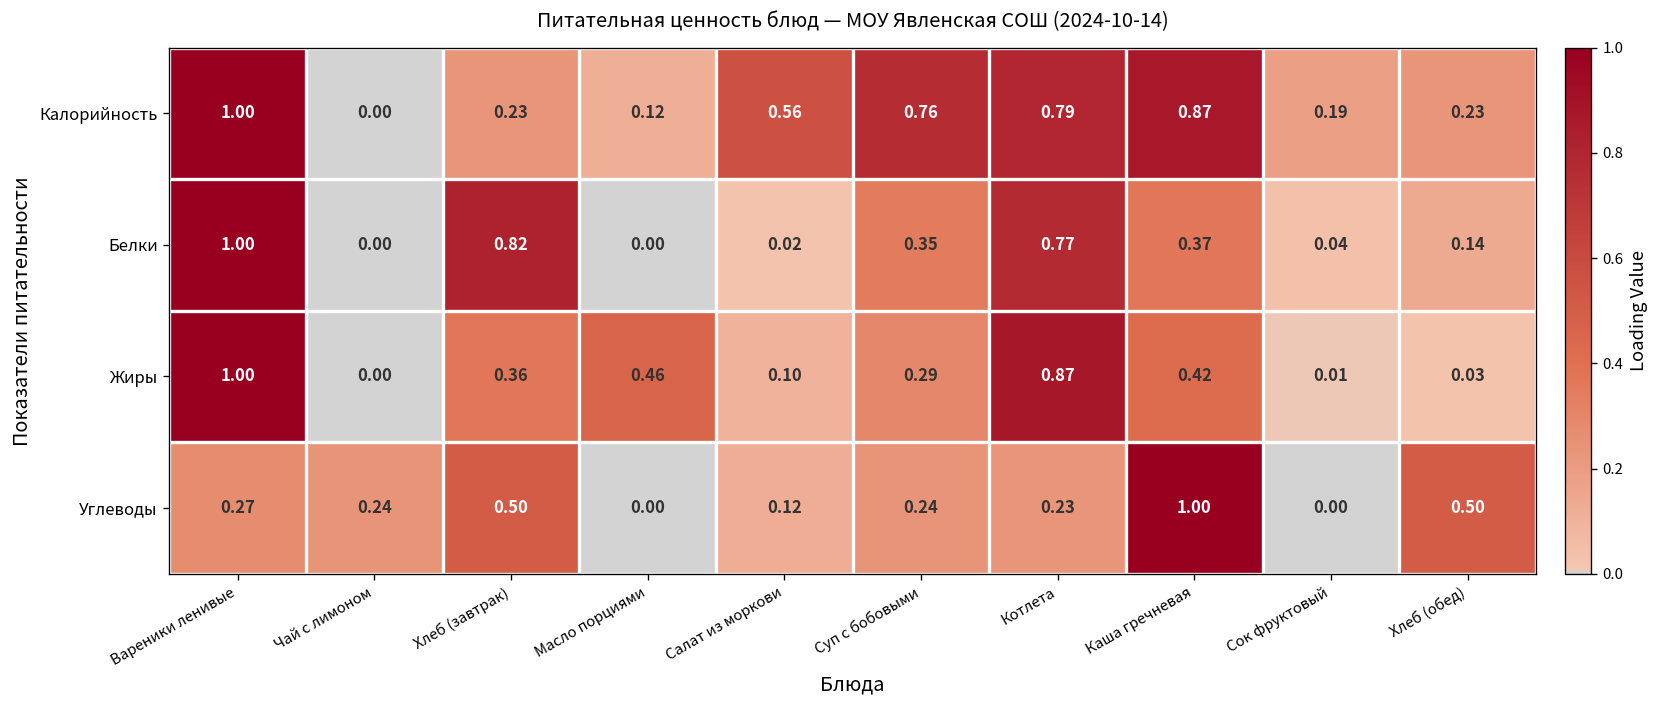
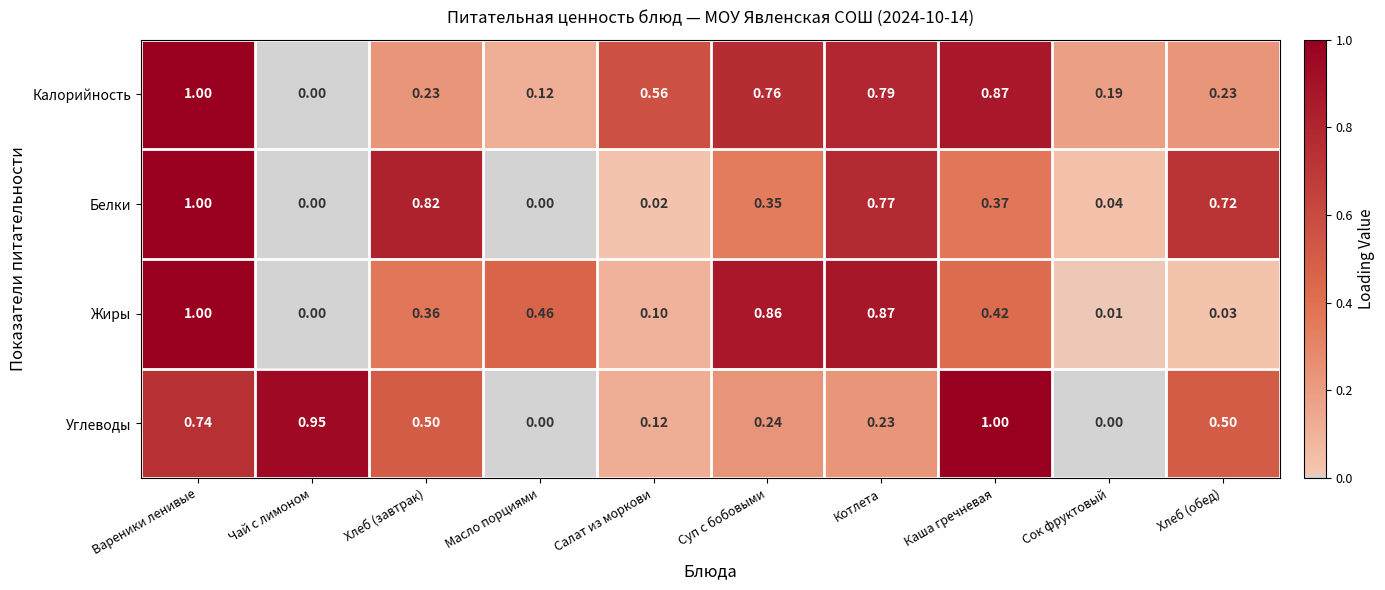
Белки, Хлеб (обед): 0.14 -> 0.72
Жиры, Суп с бобовыми: 0.29 -> 0.86
Углеводы, Вареники ленивые: 0.27 -> 0.74
Углеводы, Чай с лимоном: 0.24 -> 0.95
